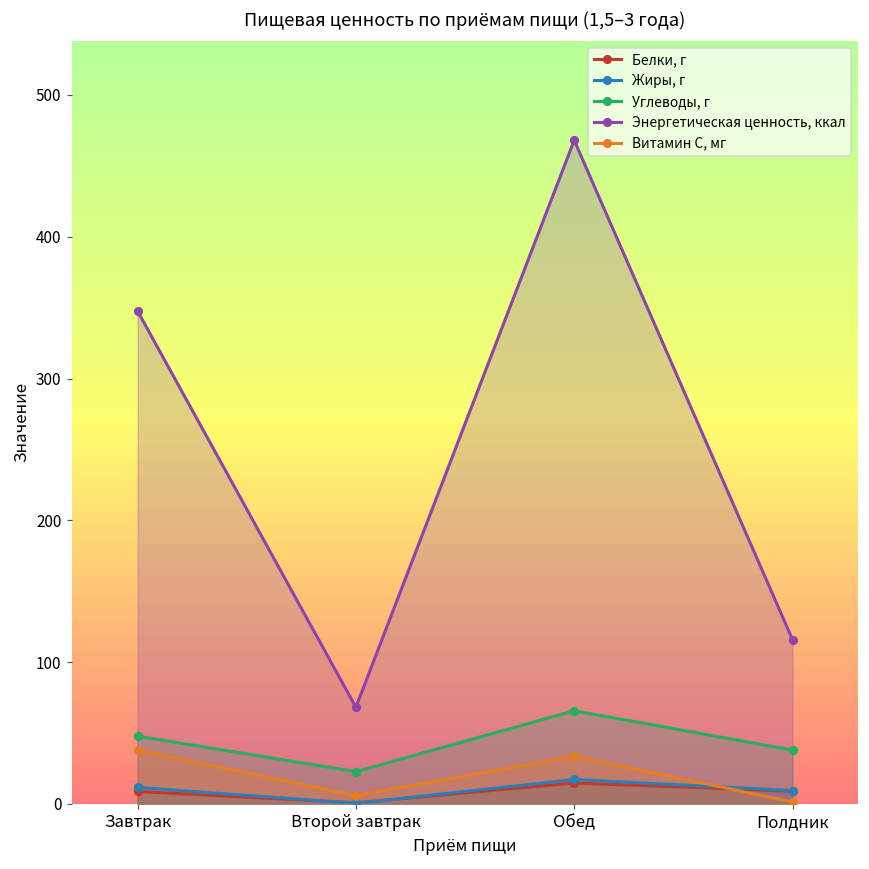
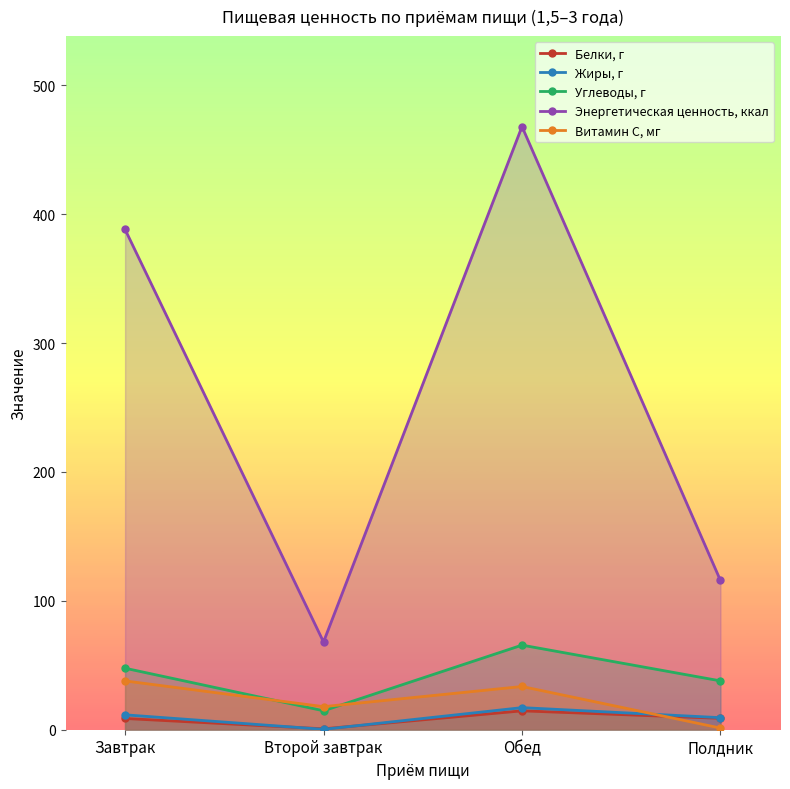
Энергетическая ценность, ккал, Завтрак: 348 -> 388
Углеводы, г, Второй завтрак: 23 -> 15
Витамин С, мг, Второй завтрак: 6 -> 18
